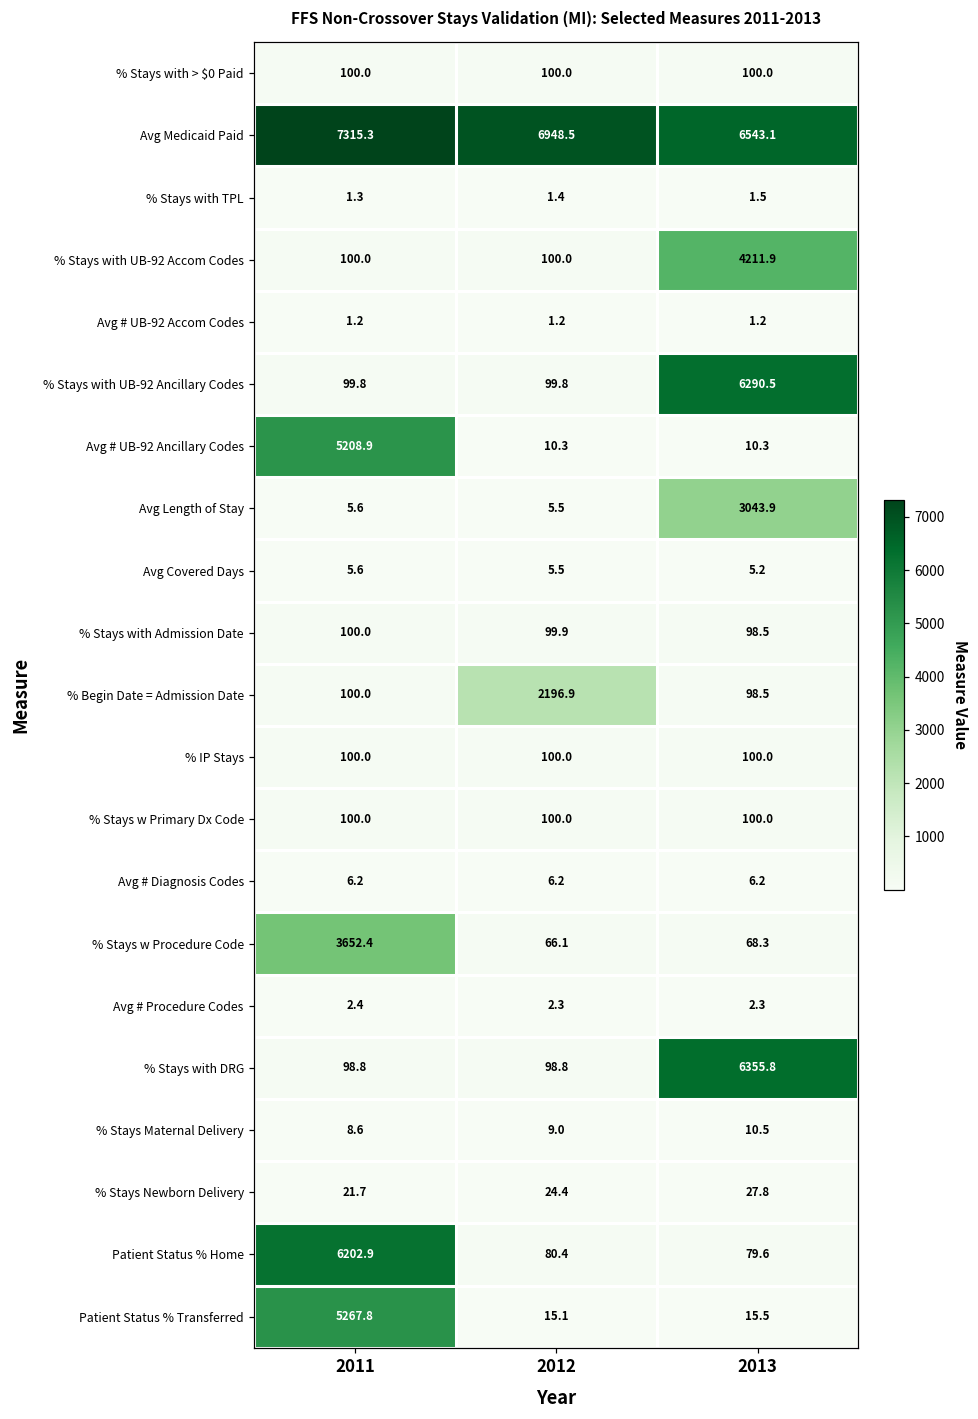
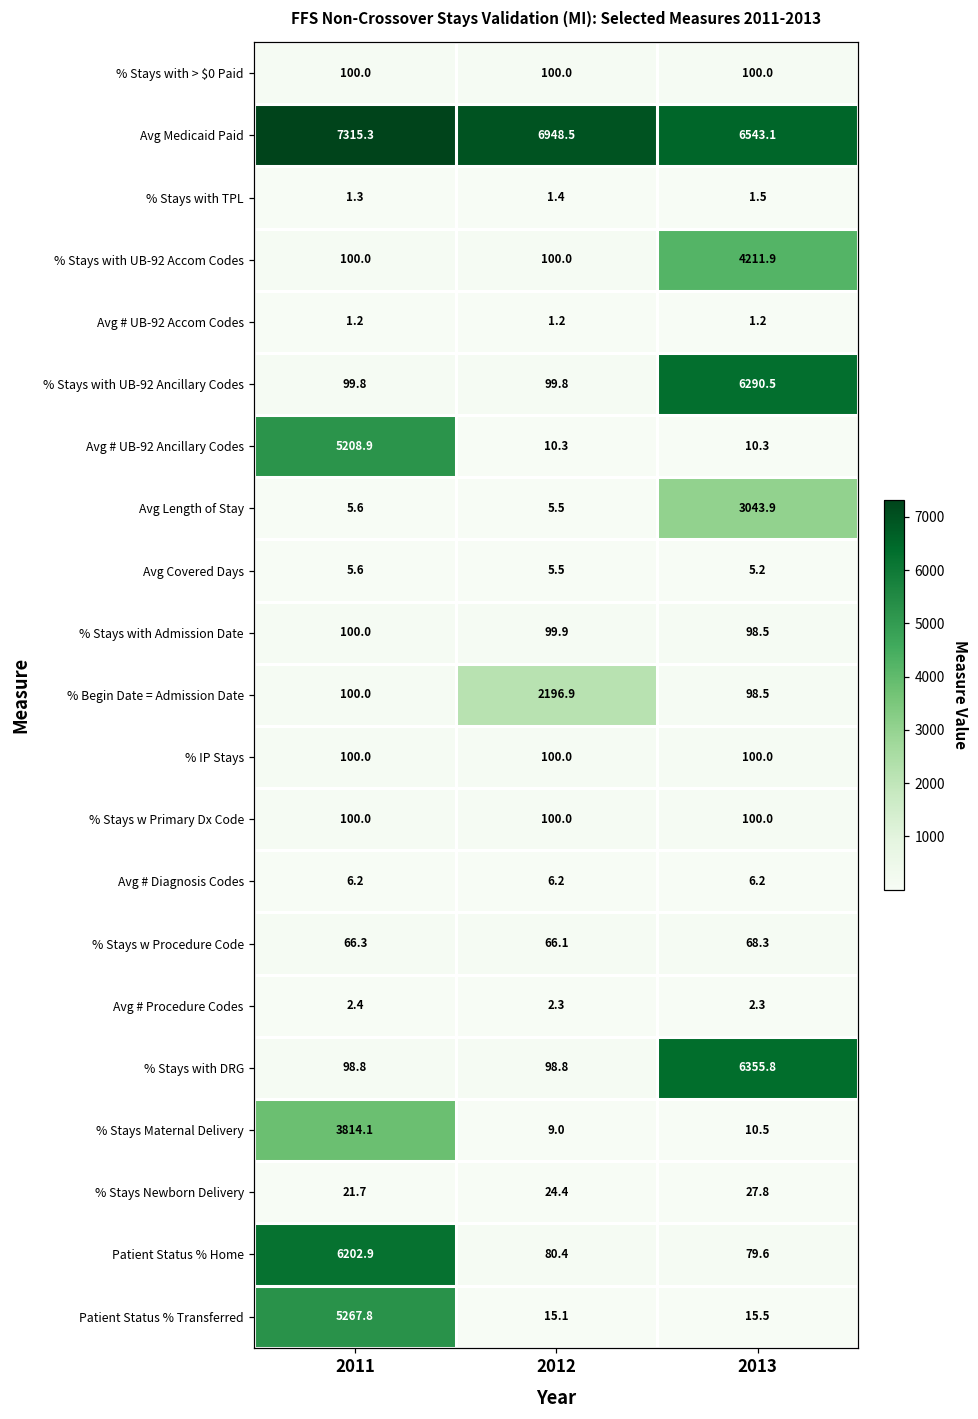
% Stays w Procedure Code, 2011: 3652.4 -> 66.3
% Stays Maternal Delivery, 2011: 8.6 -> 3814.1
